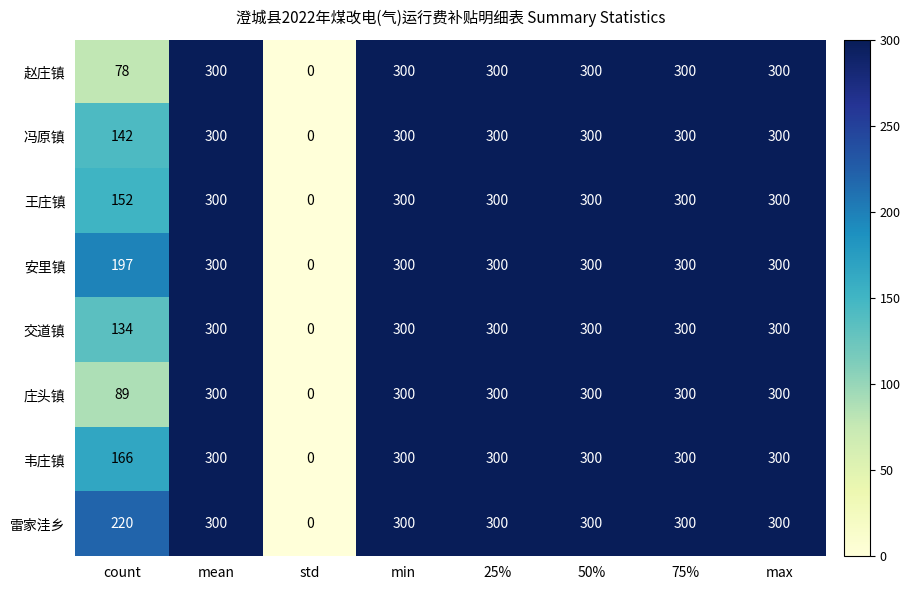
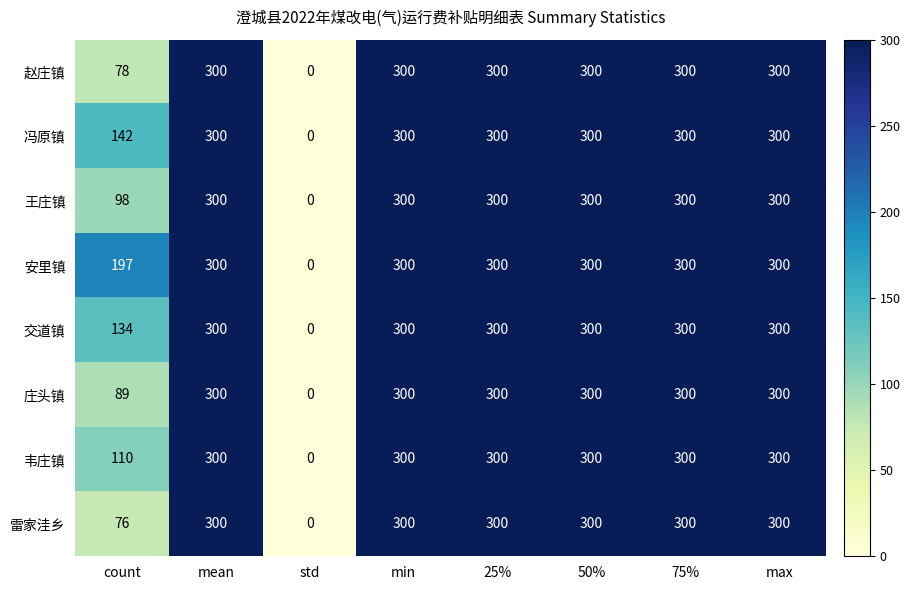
王庄镇, count: 152 -> 98
韦庄镇, count: 166 -> 110
雷家洼乡, count: 220 -> 76
